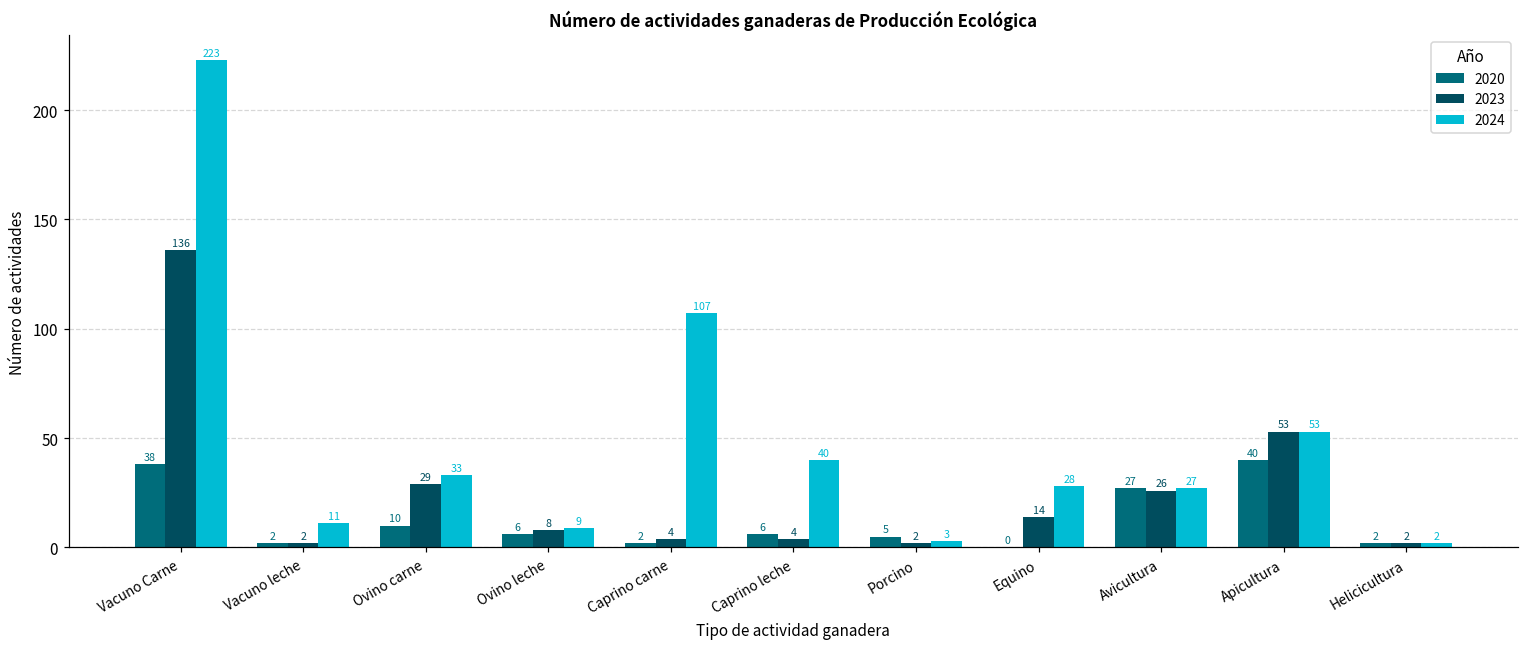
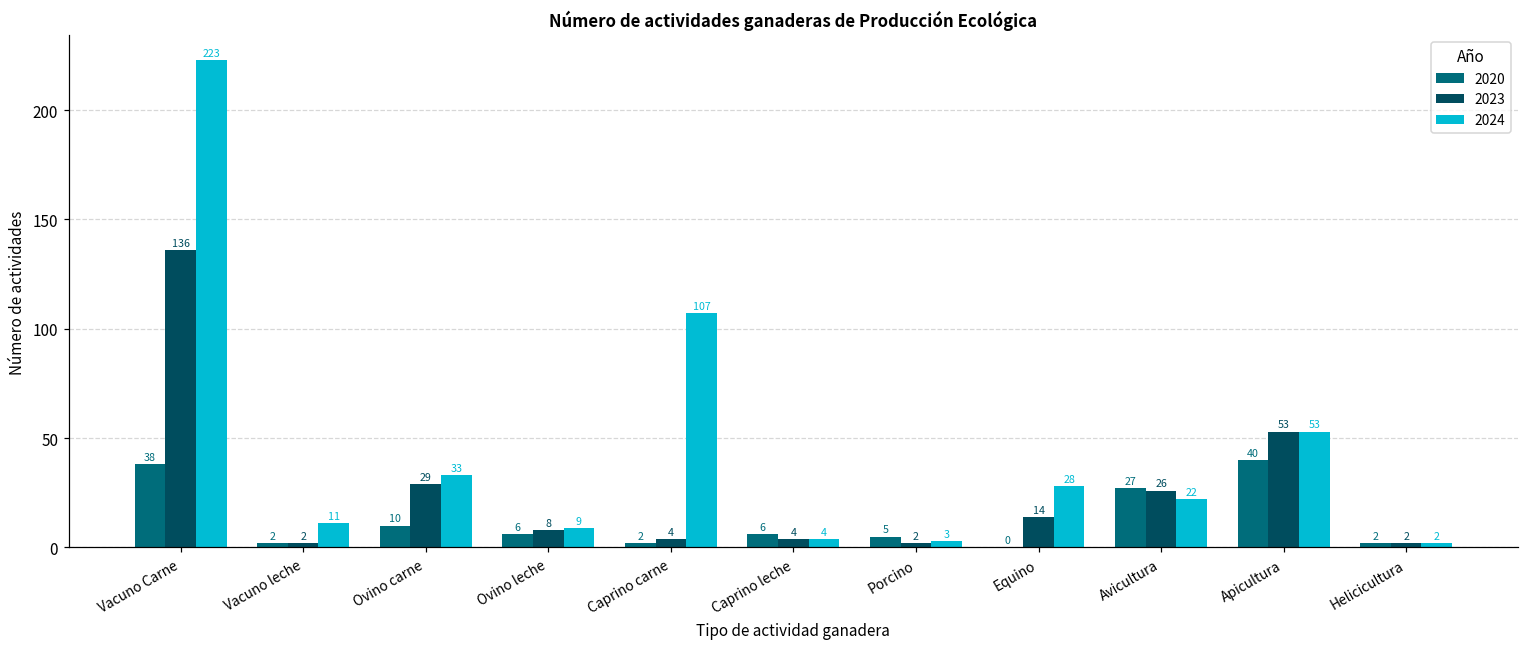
2024, Caprino leche: 40 -> 4
2024, Avicultura: 27 -> 22
